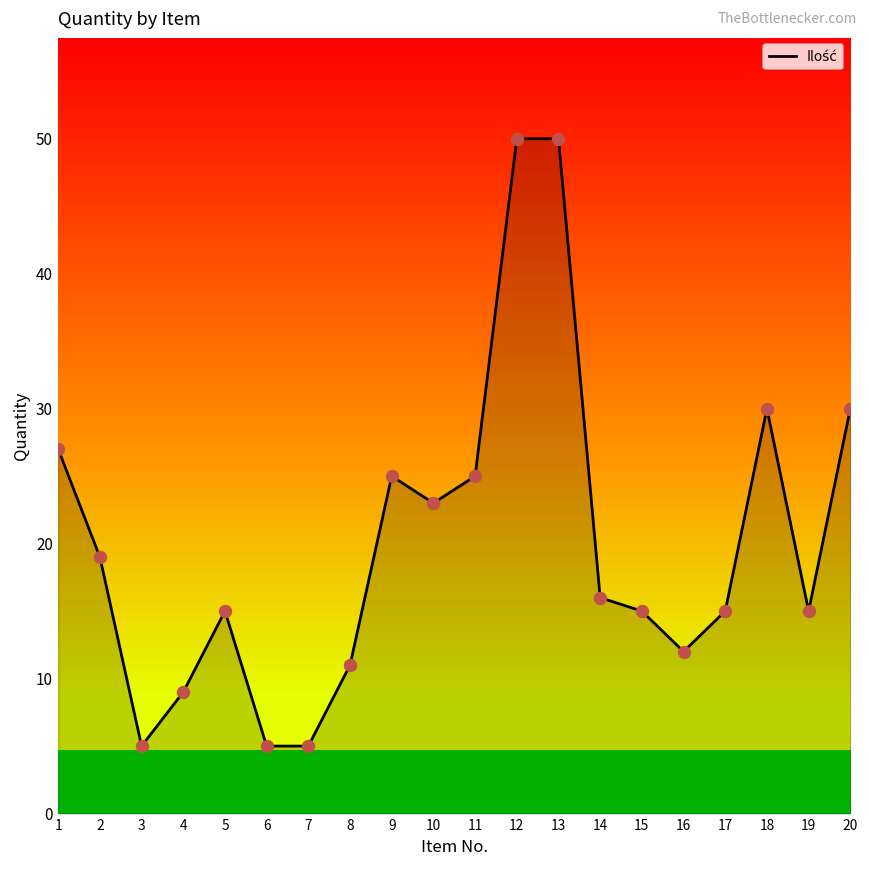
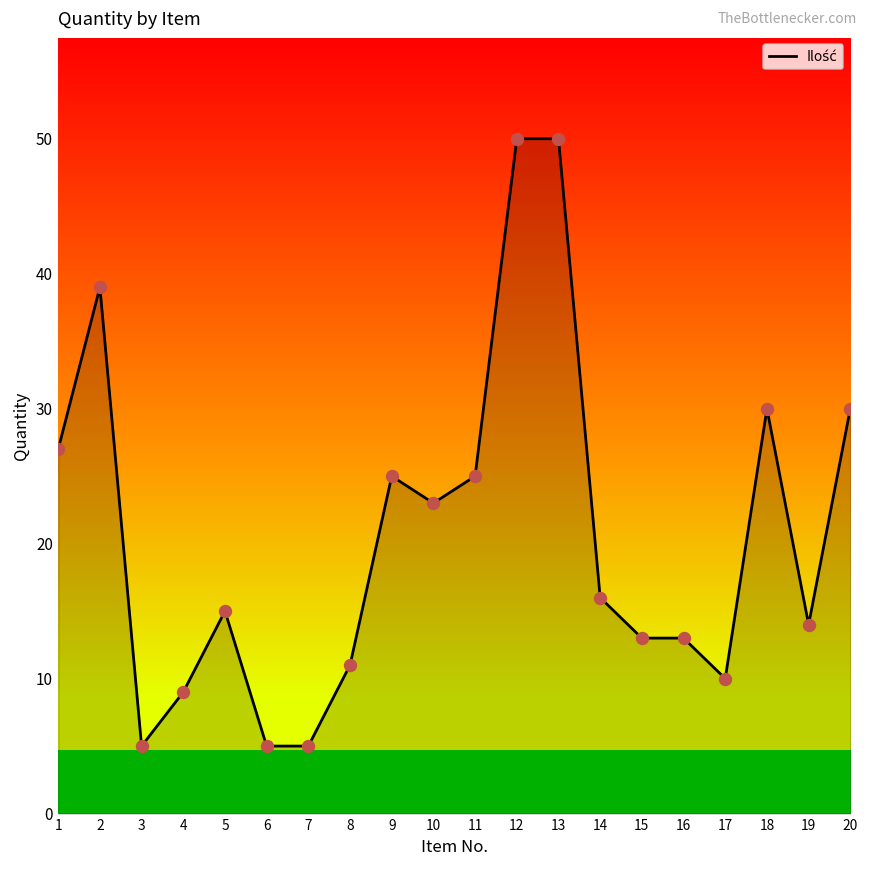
2: 19 -> 39
15: 15 -> 13
16: 12 -> 13
17: 15 -> 10
19: 15 -> 14
